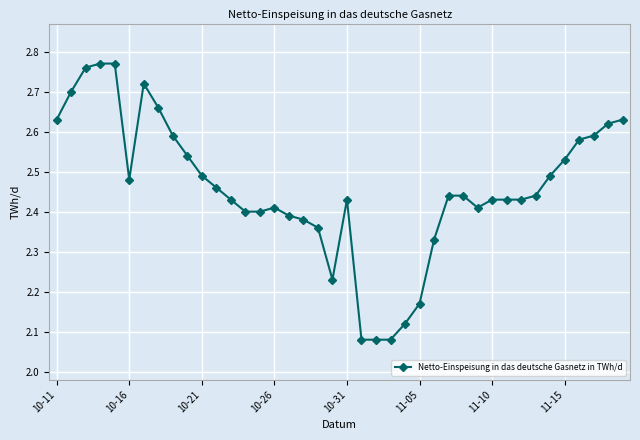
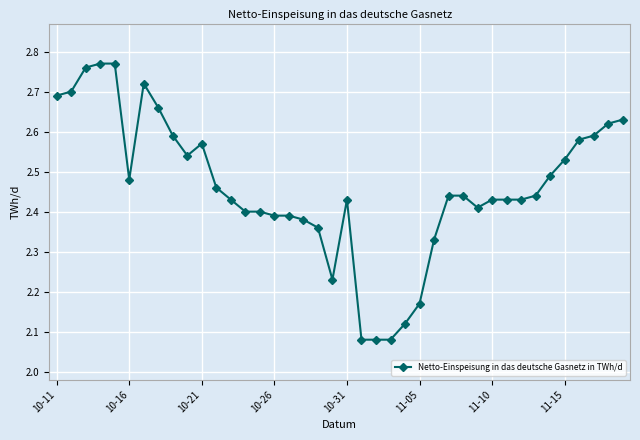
10-11: 2.63 -> 2.69
10-21: 2.49 -> 2.57
10-26: 2.41 -> 2.39
